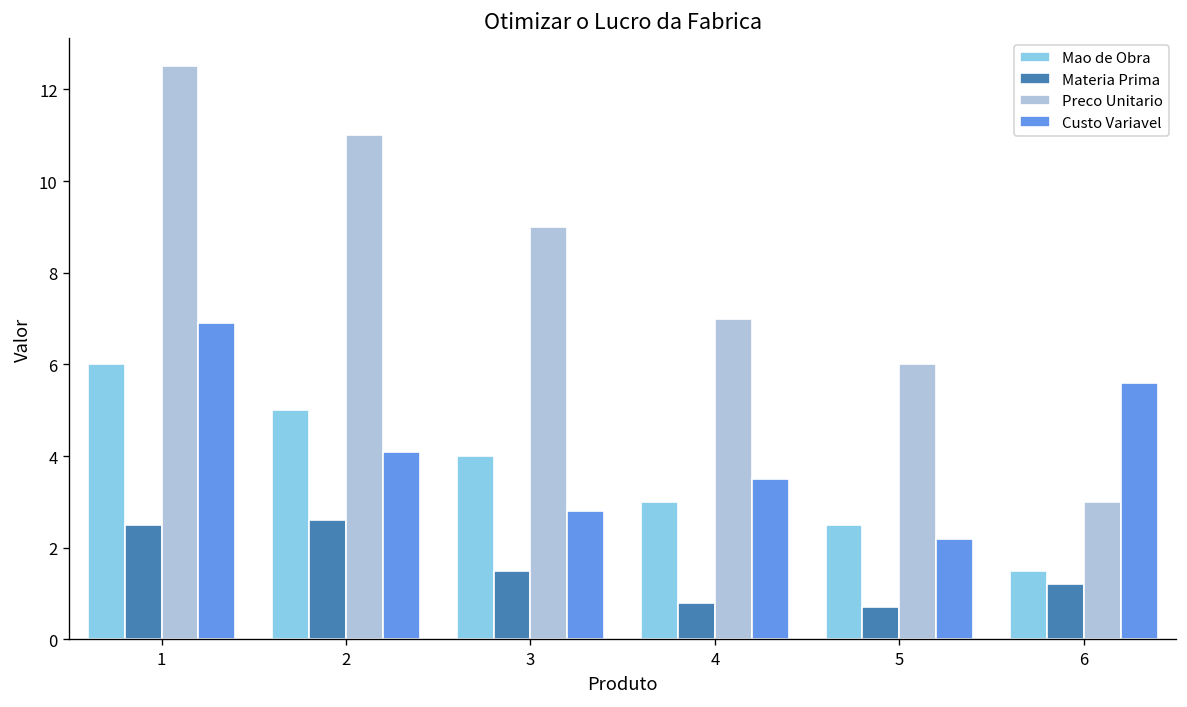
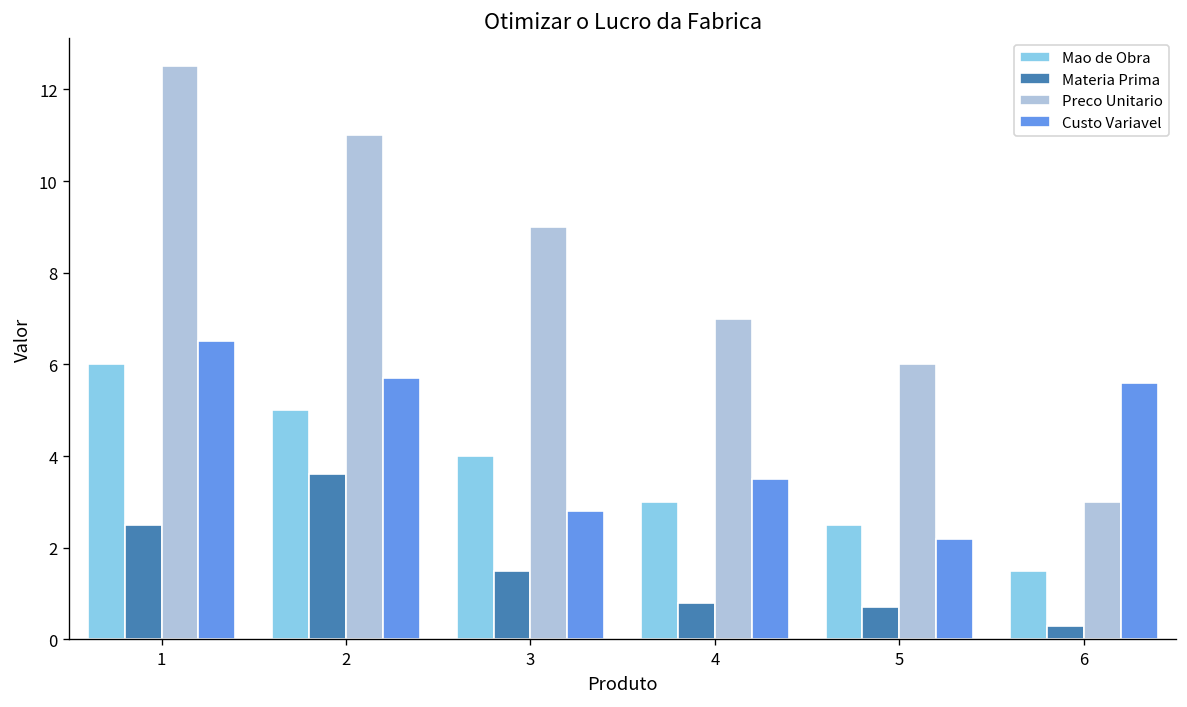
Custo Variavel, 1: 6.9 -> 6.5
Materia Prima, 2: 2.6 -> 3.6
Custo Variavel, 2: 4.1 -> 5.7
Materia Prima, 6: 1.2 -> 0.3
